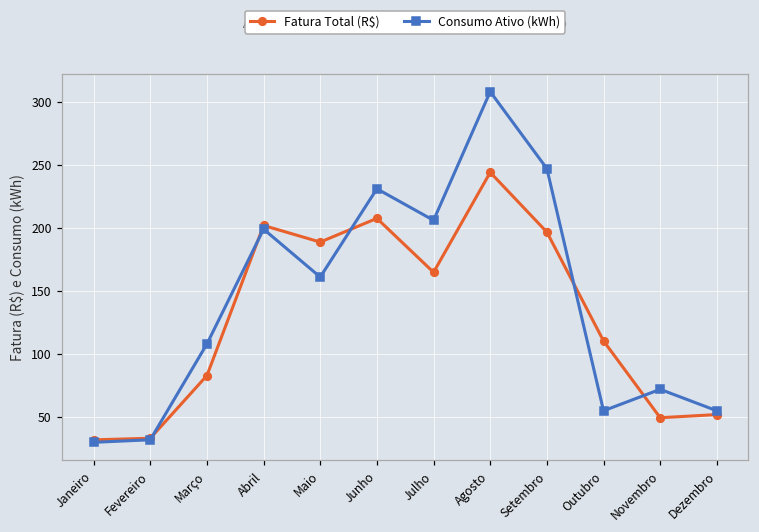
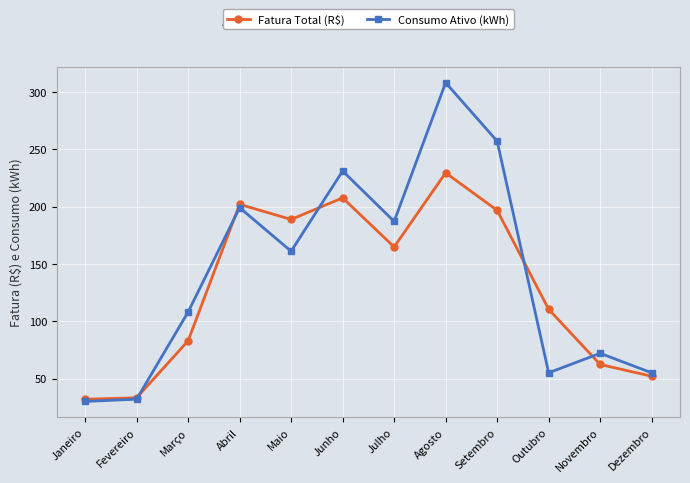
Consumo Ativo (kWh), Julho: 206 -> 187
Fatura Total (R$), Agosto: 244 -> 229
Consumo Ativo (kWh), Setembro: 247 -> 257
Fatura Total (R$), Novembro: 50 -> 62
